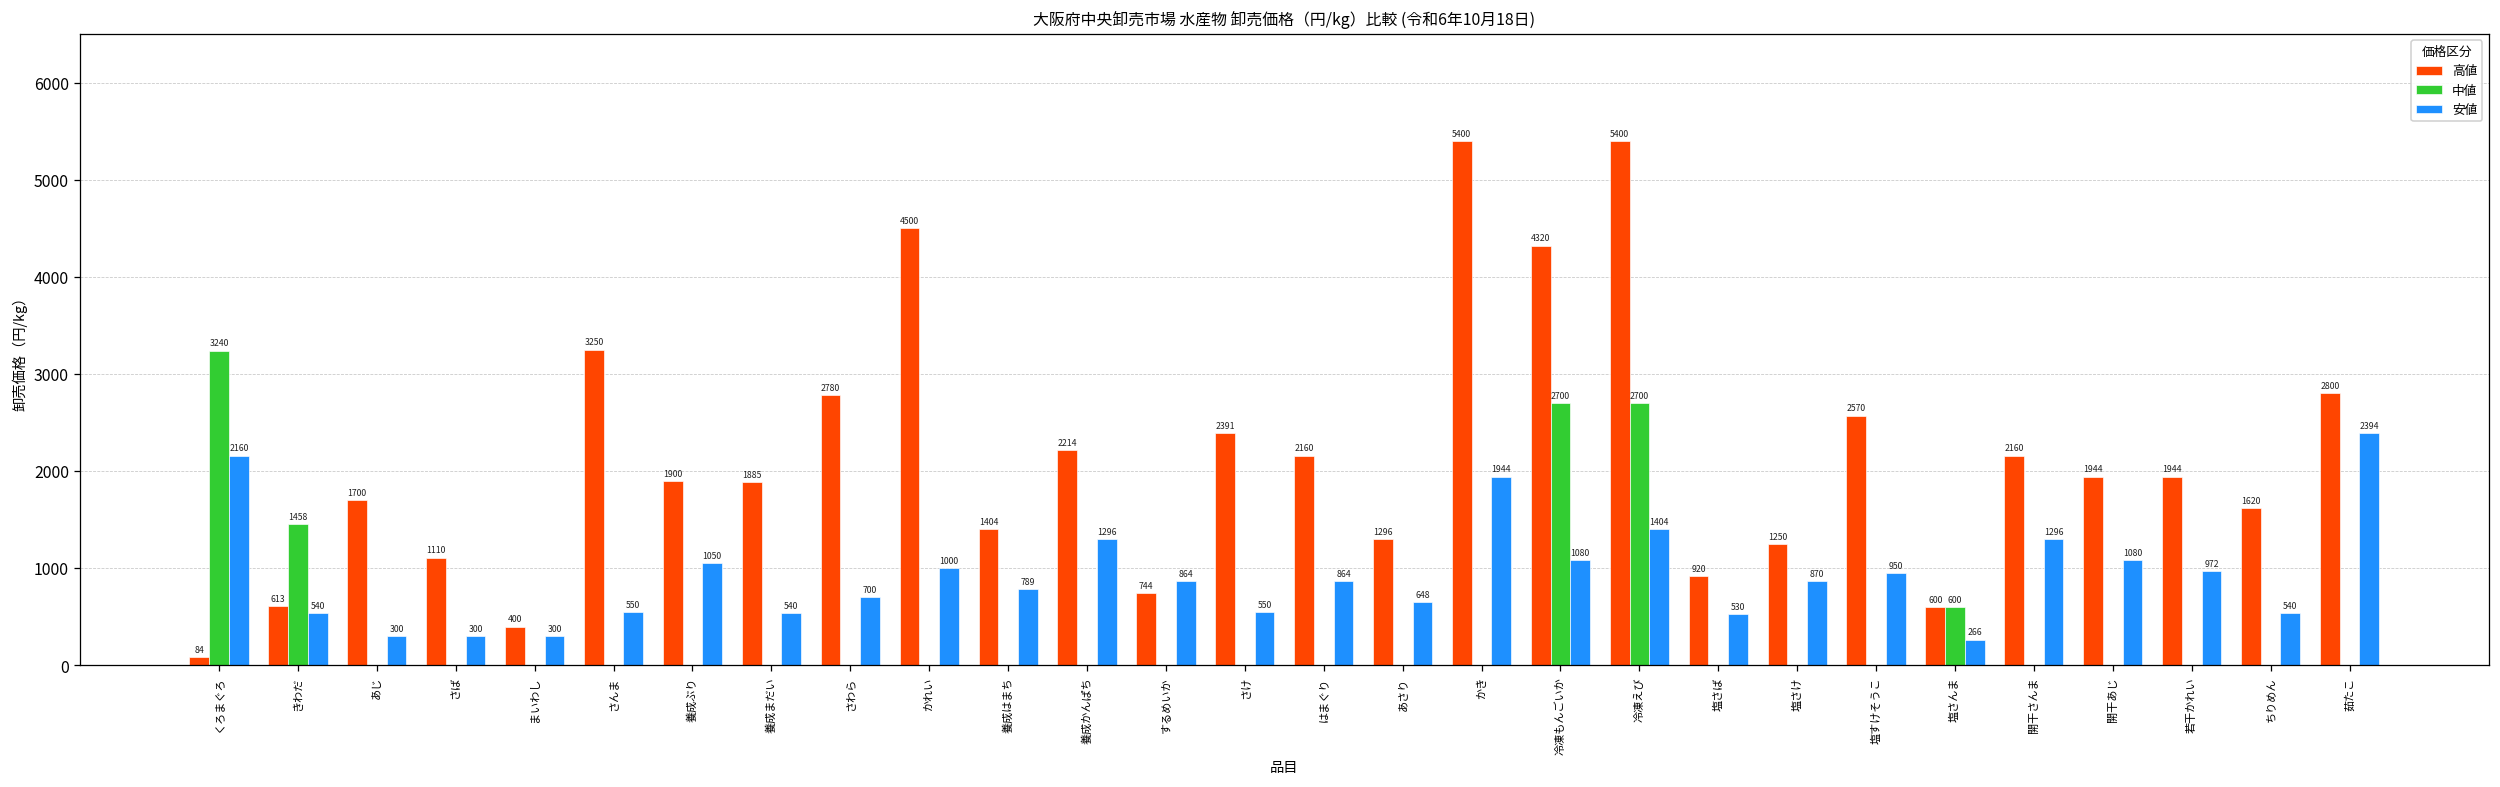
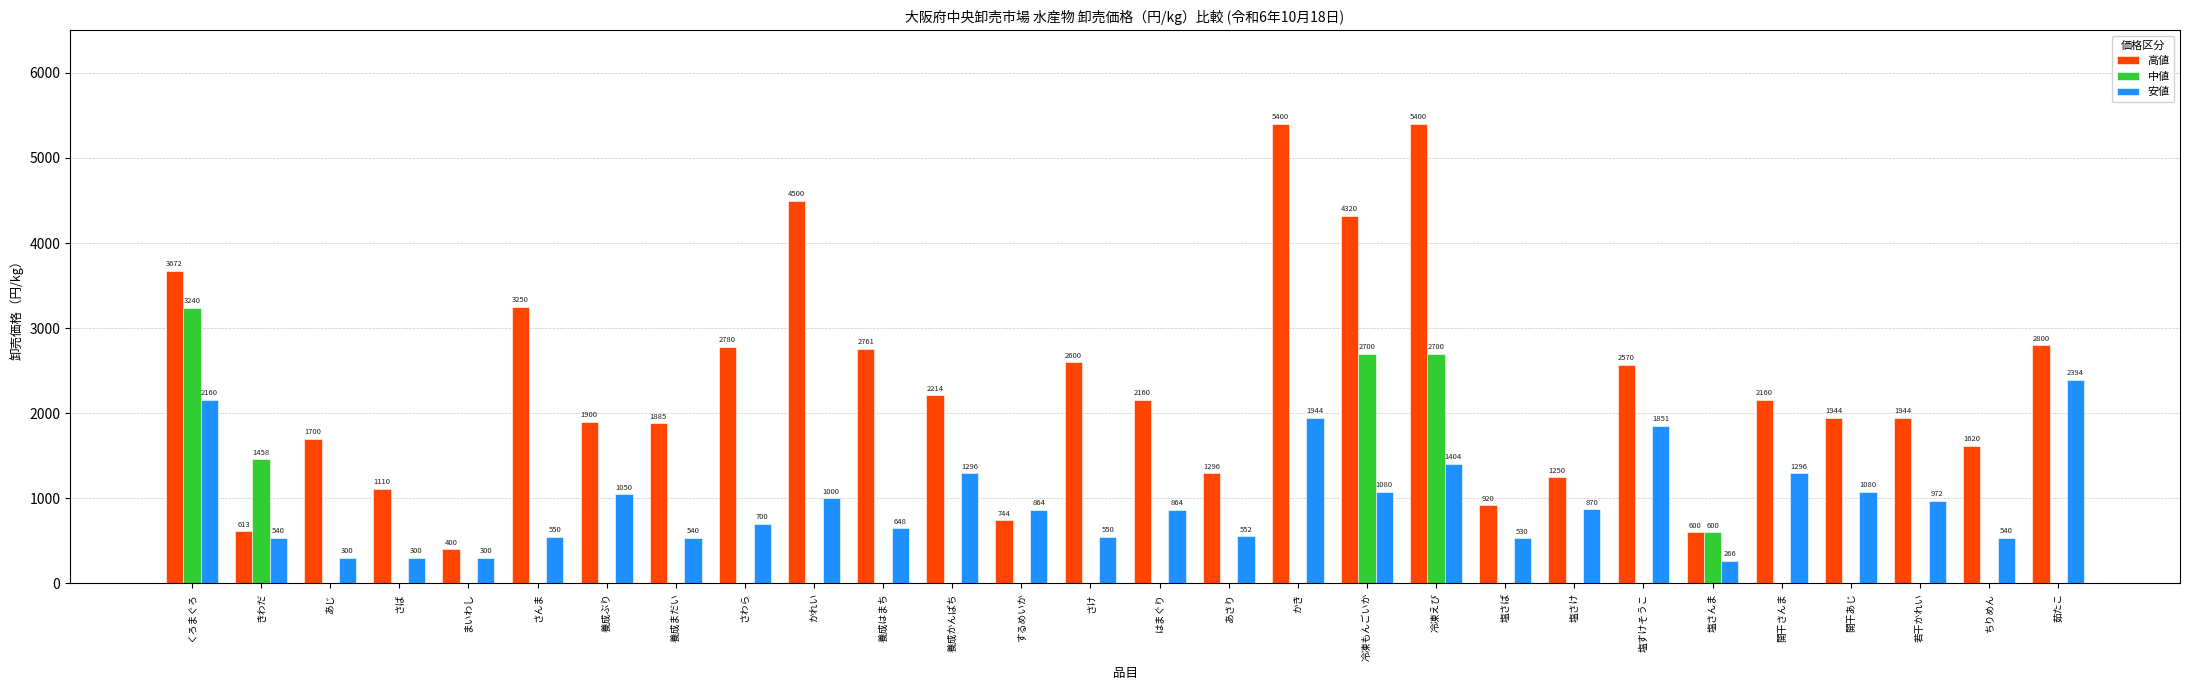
高値, くろまぐろ: 84 -> 3672
高値, 養成はまち: 1404 -> 2761
安値, 養成はまち: 789 -> 648
高値, さけ: 2391 -> 2600
安値, あさり: 648 -> 552
安値, 塩すけそうこ: 950 -> 1851
